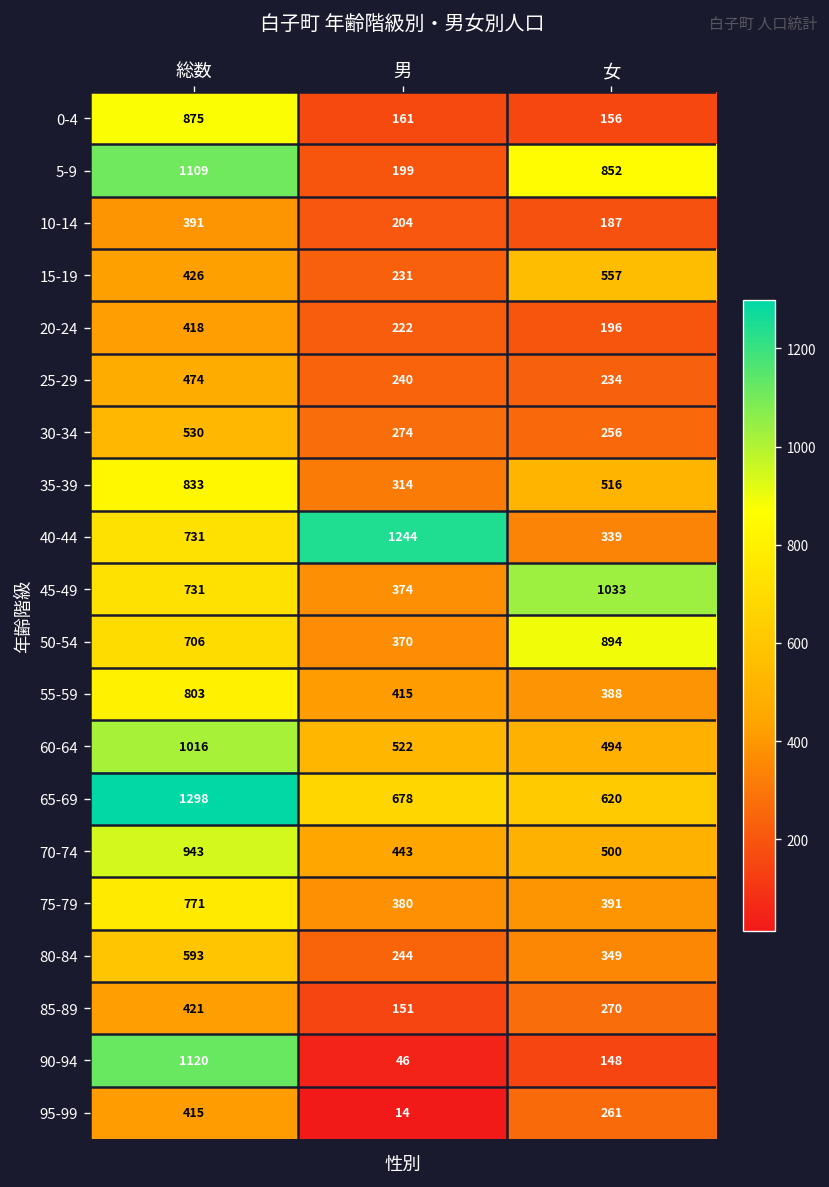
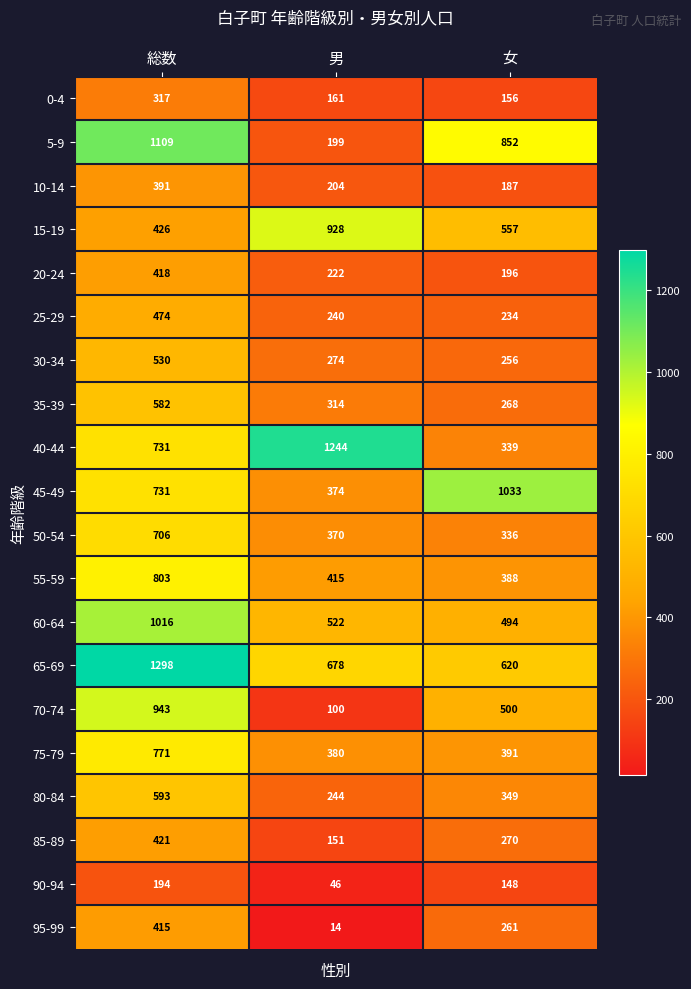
0-4, 総数: 875 -> 317
15-19, 男: 231 -> 928
35-39, 総数: 833 -> 582
35-39, 女: 516 -> 268
50-54, 女: 894 -> 336
70-74, 男: 443 -> 100
90-94, 総数: 1120 -> 194
